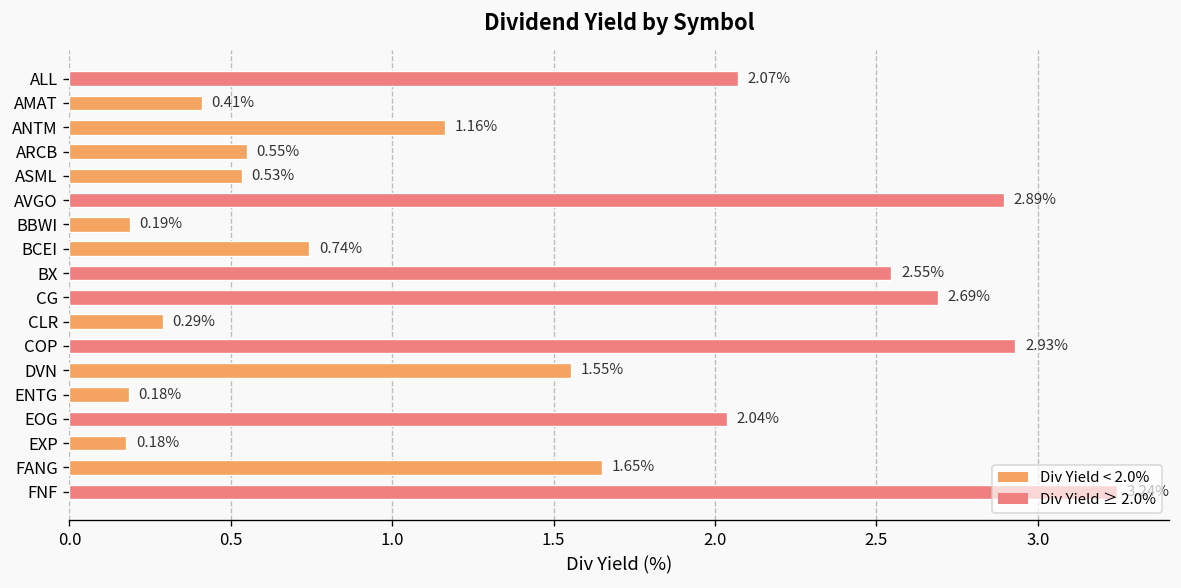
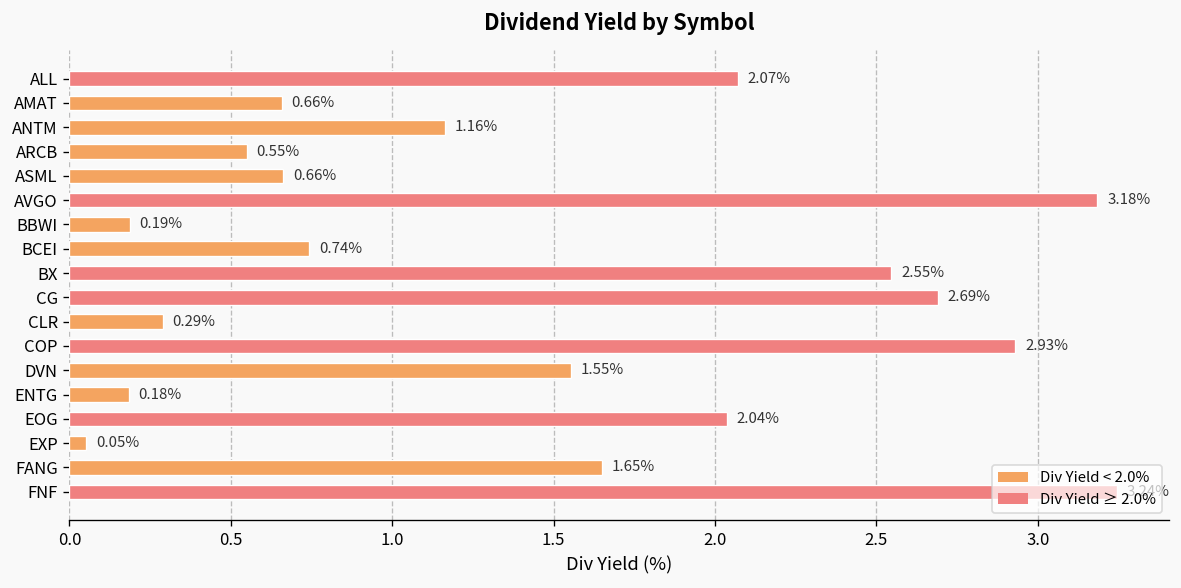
AMAT: 0.41% -> 0.66%
ASML: 0.53% -> 0.66%
AVGO: 2.89% -> 3.18%
EXP: 0.18% -> 0.05%
